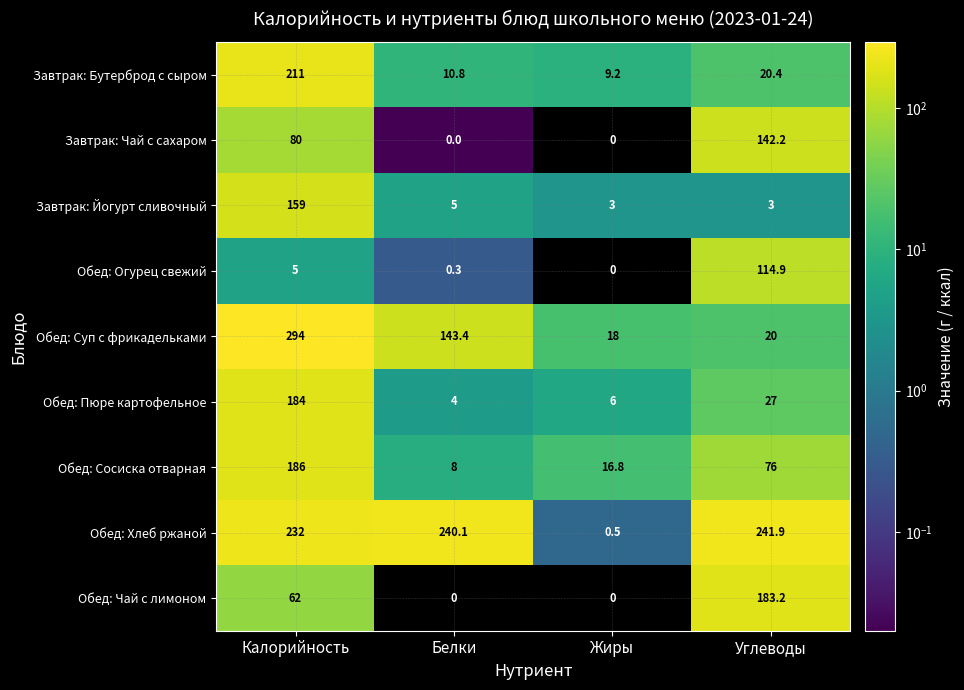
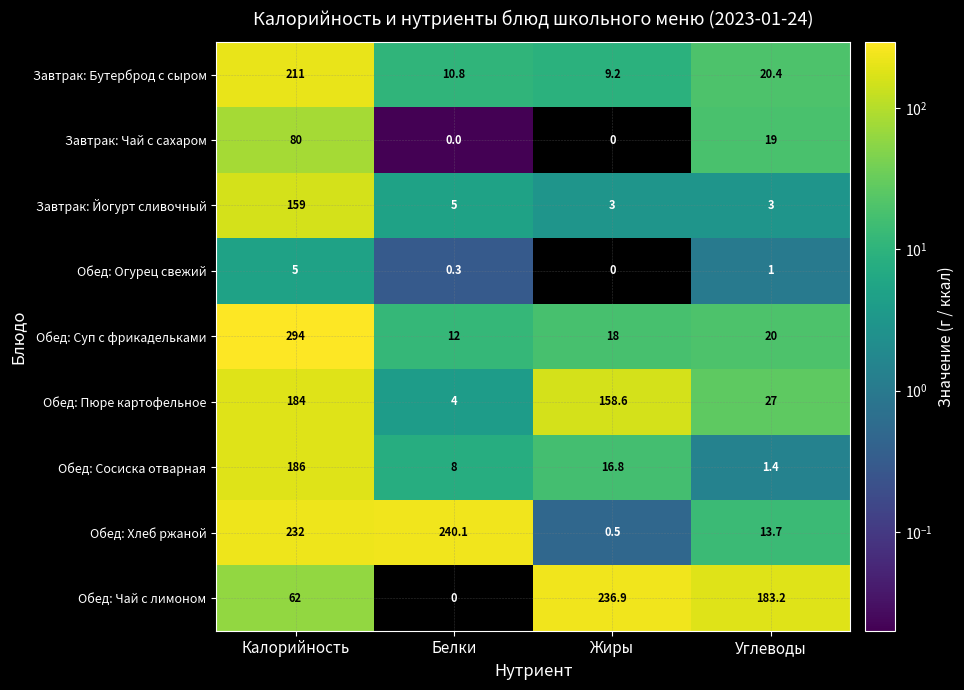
Завтрак: Чай с сахаром, Углеводы: 142.2 -> 19
Обед: Огурец свежий, Углеводы: 114.9 -> 1
Обед: Суп с фрикадельками, Белки: 143.4 -> 12
Обед: Пюре картофельное, Жиры: 6 -> 158.6
Обед: Сосиска отварная, Углеводы: 76 -> 1.4
Обед: Хлеб ржаной, Углеводы: 241.9 -> 13.7
Обед: Чай с лимоном, Жиры: 0 -> 236.9
